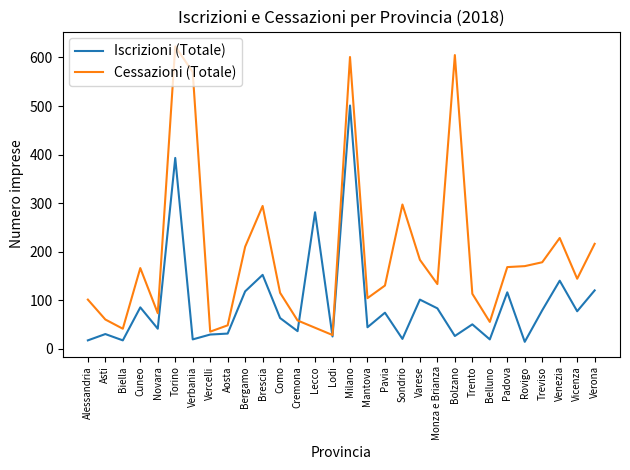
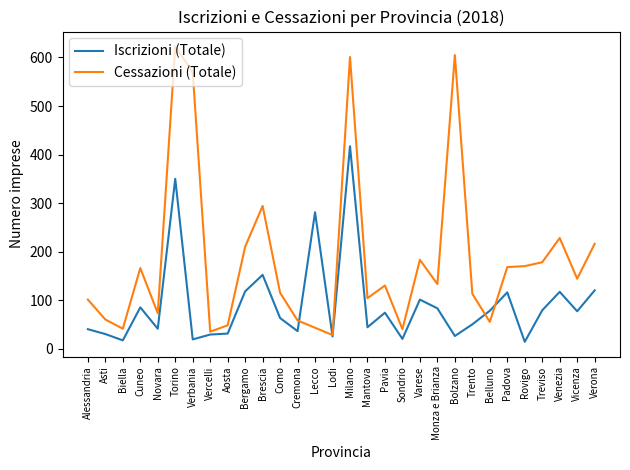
Iscrizioni (Totale), Alessandria: 20 -> 40
Iscrizioni (Totale), Torino: 390 -> 350
Iscrizioni (Totale), Milano: 500 -> 420
Cessazioni (Totale), Sondrio: 300 -> 40
Iscrizioni (Totale), Belluno: 20 -> 80
Iscrizioni (Totale), Venezia: 140 -> 120
